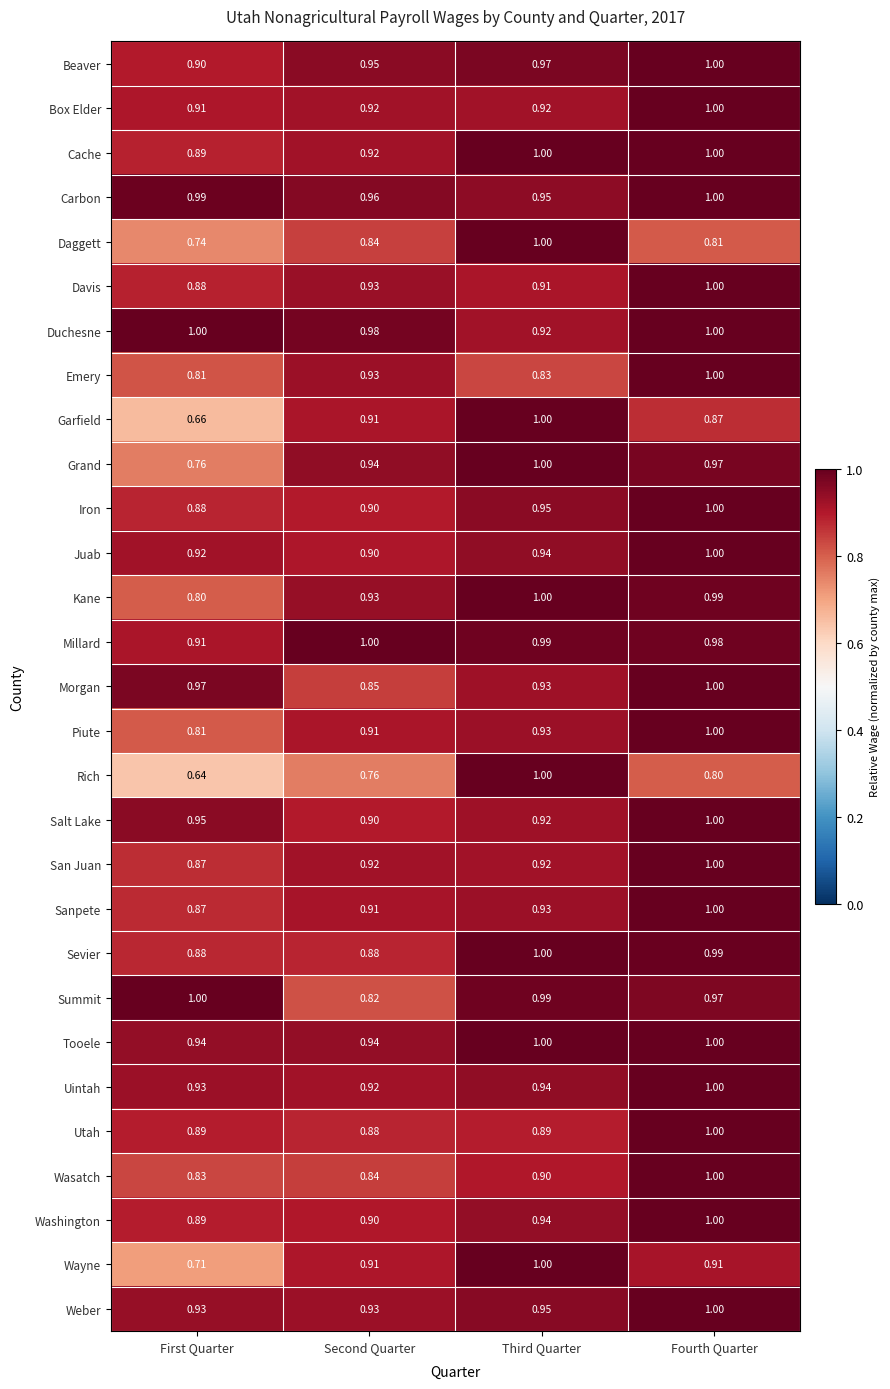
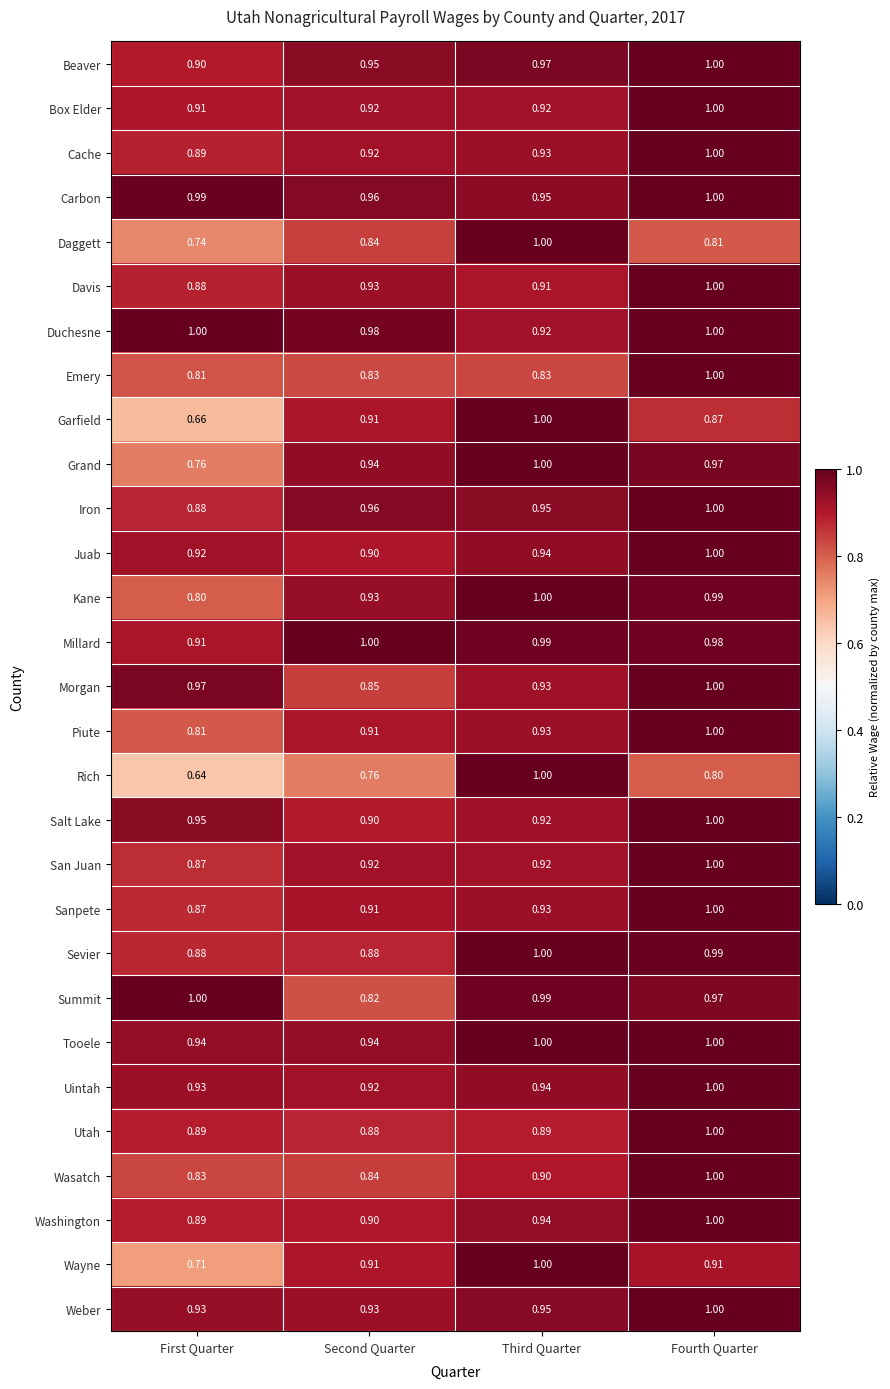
Cache, Third Quarter: 1.00 -> 0.93
Emery, Second Quarter: 0.93 -> 0.83
Iron, Second Quarter: 0.90 -> 0.96
